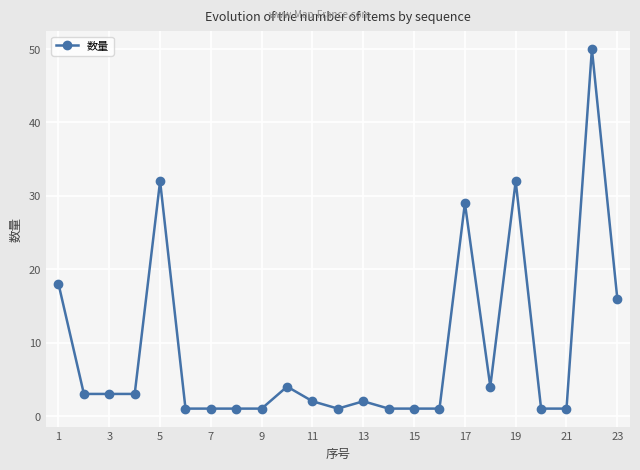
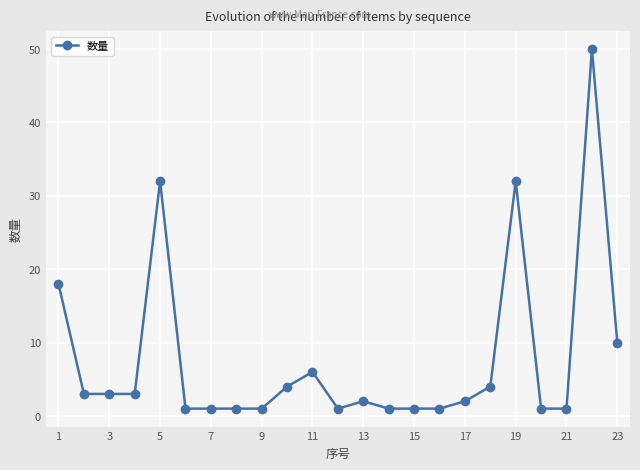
11: 2 -> 6
17: 29 -> 2
23: 16 -> 10
